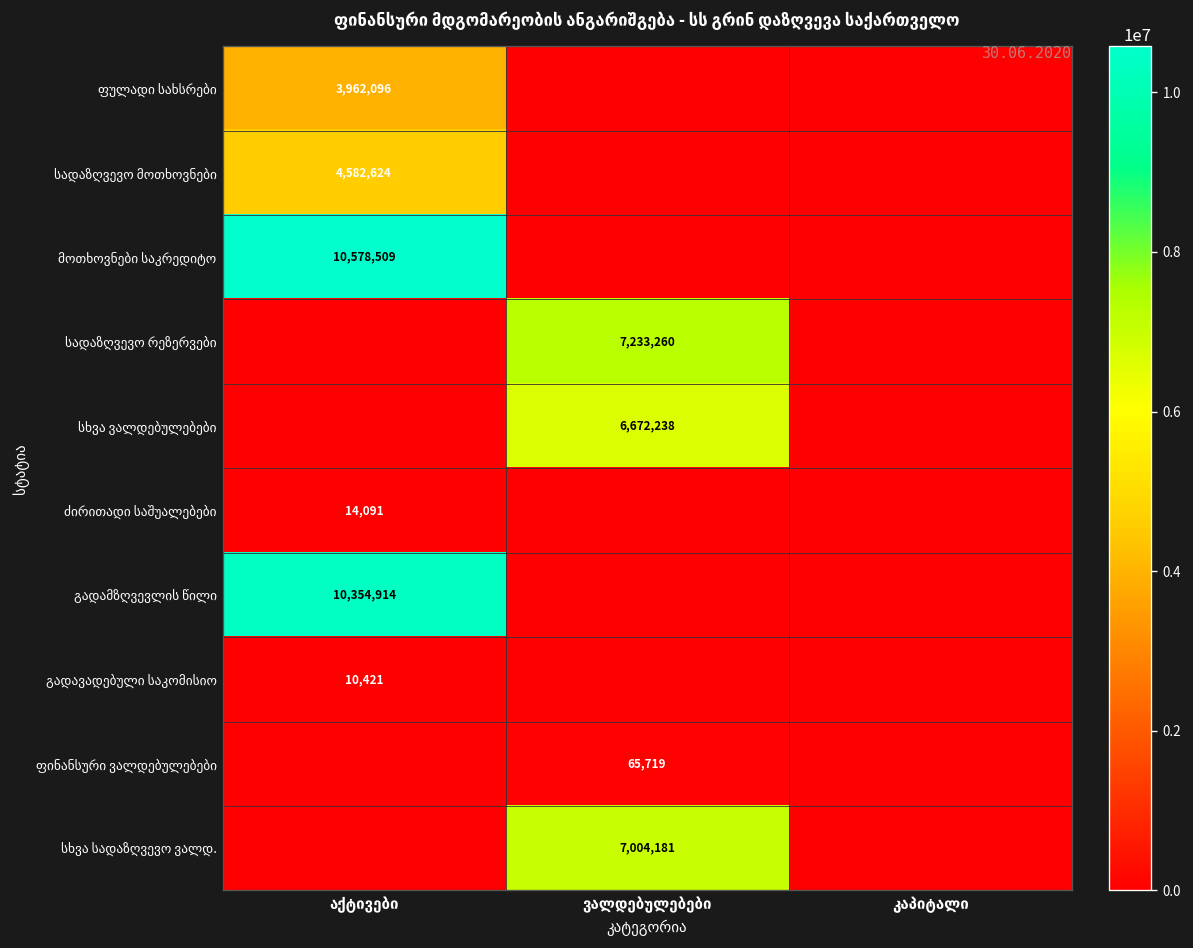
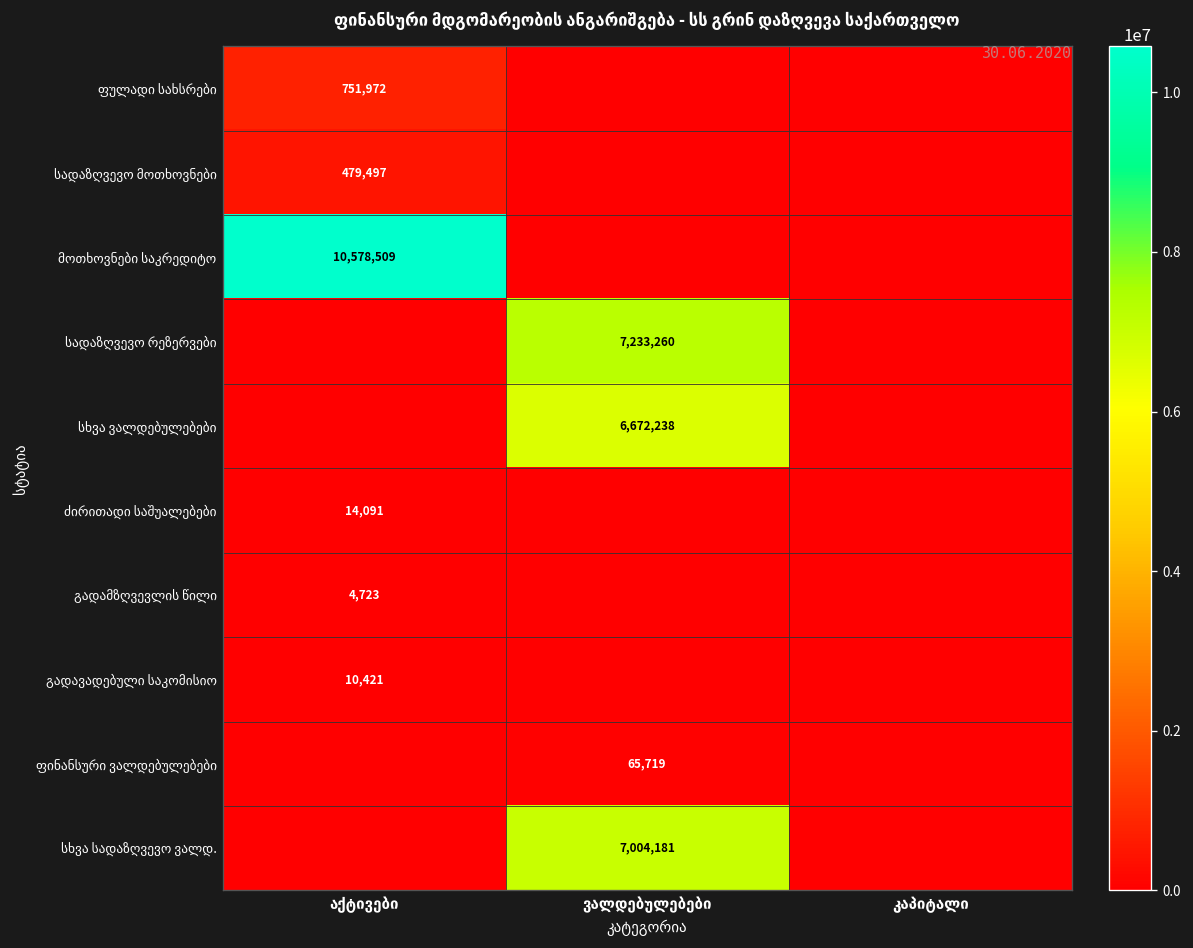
ფულადი სახსრები, აქტივები: 3,962,096 -> 751,972
სადაზღვევო მოთხოვნები, აქტივები: 4,582,624 -> 479,497
გადამზღვევლის წილი, აქტივები: 10,354,914 -> 4,723
